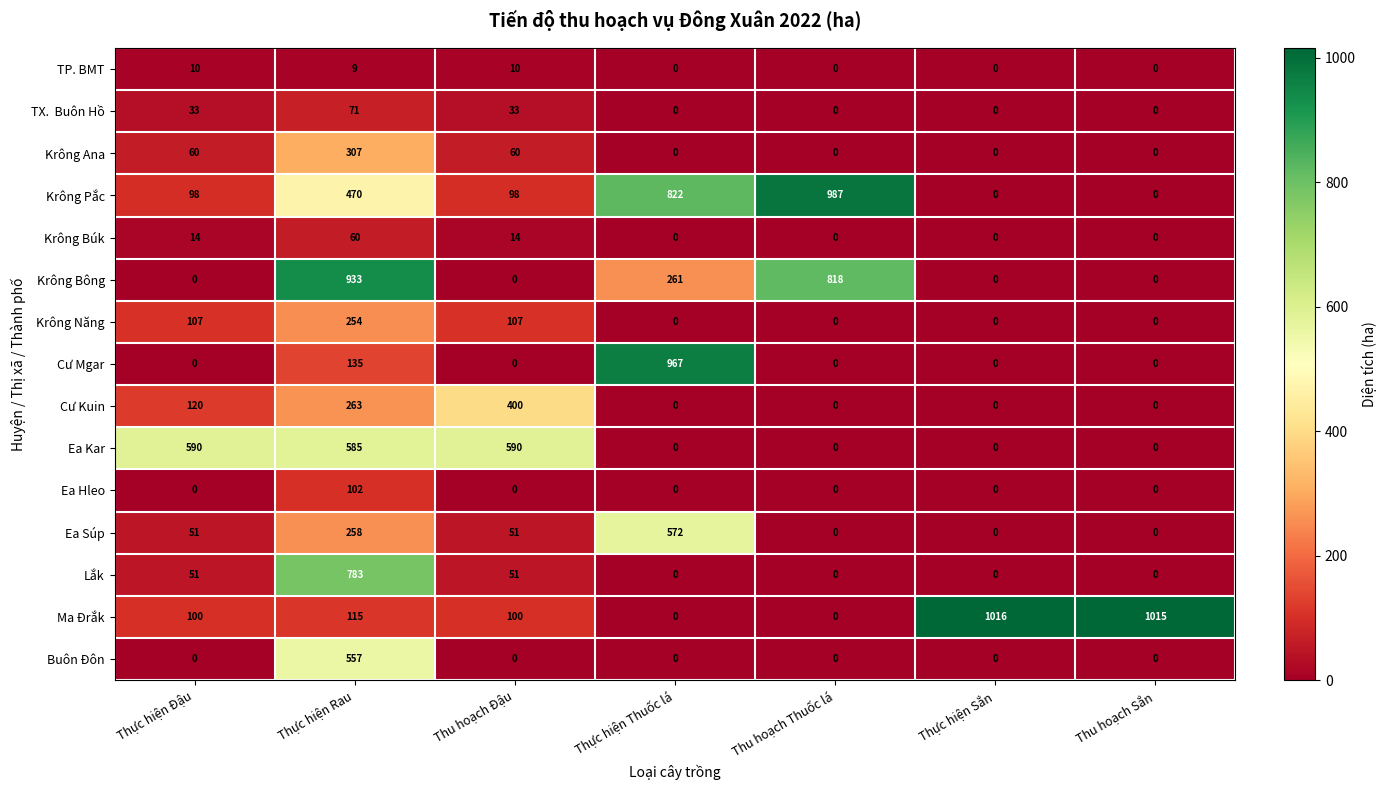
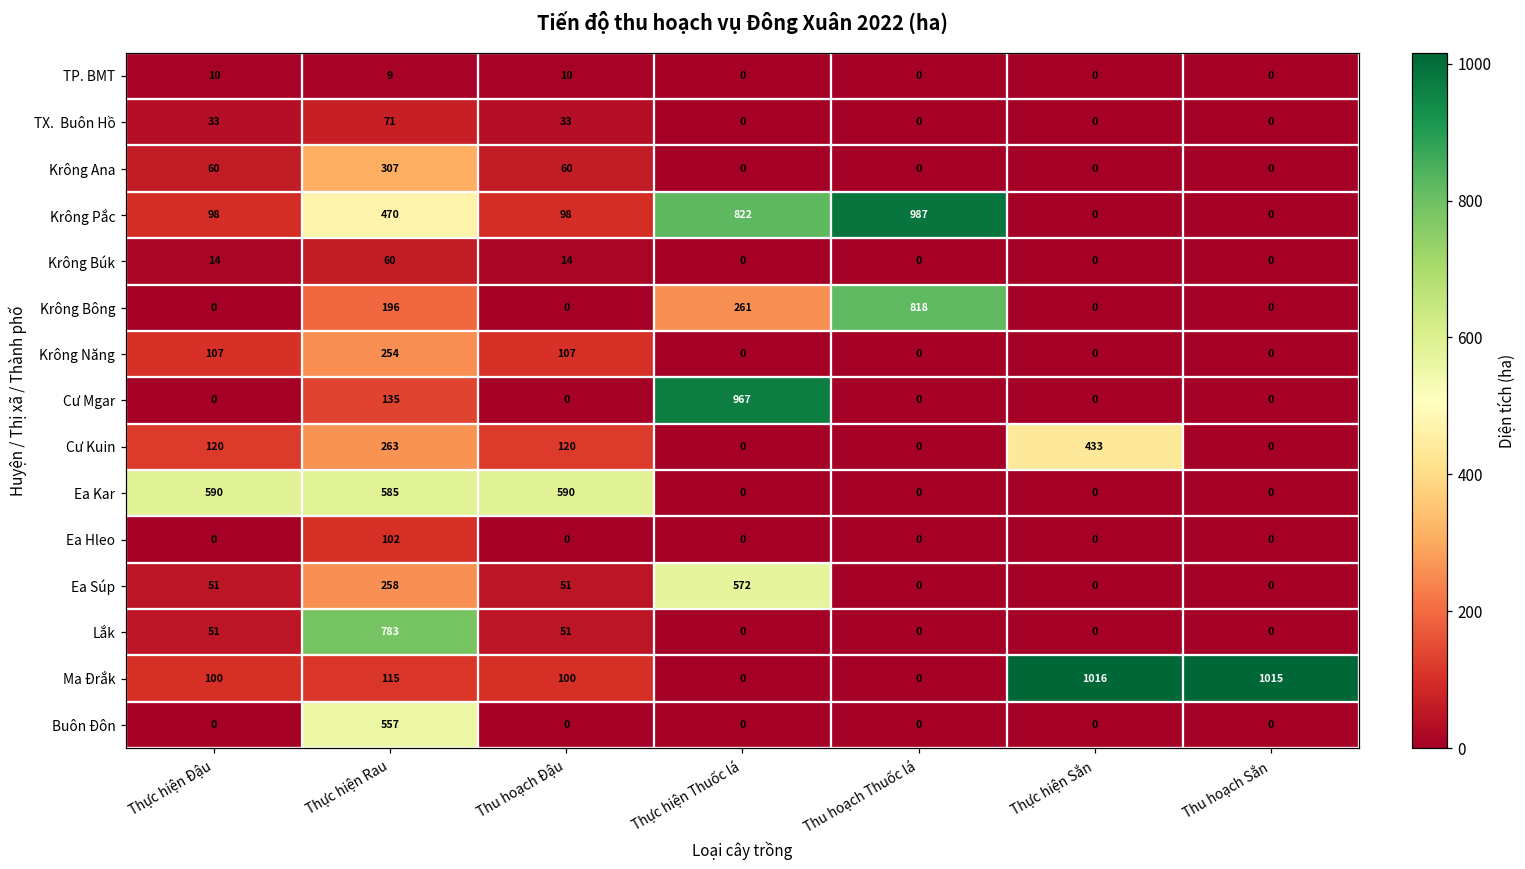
Krông Bông, Thực hiện Rau: 933 -> 196
Cư Kuin, Thu hoạch Đậu: 400 -> 120
Cư Kuin, Thực hiện Sắn: 0 -> 433
